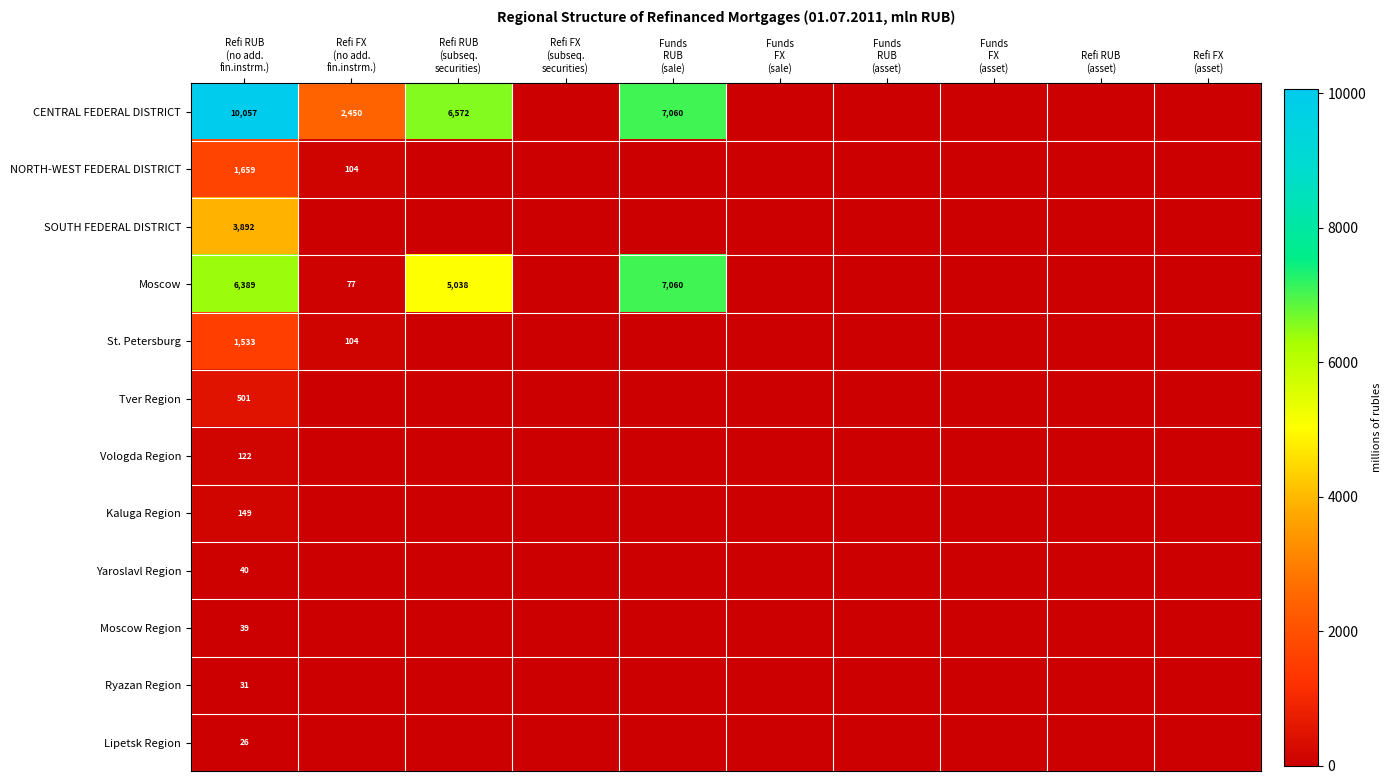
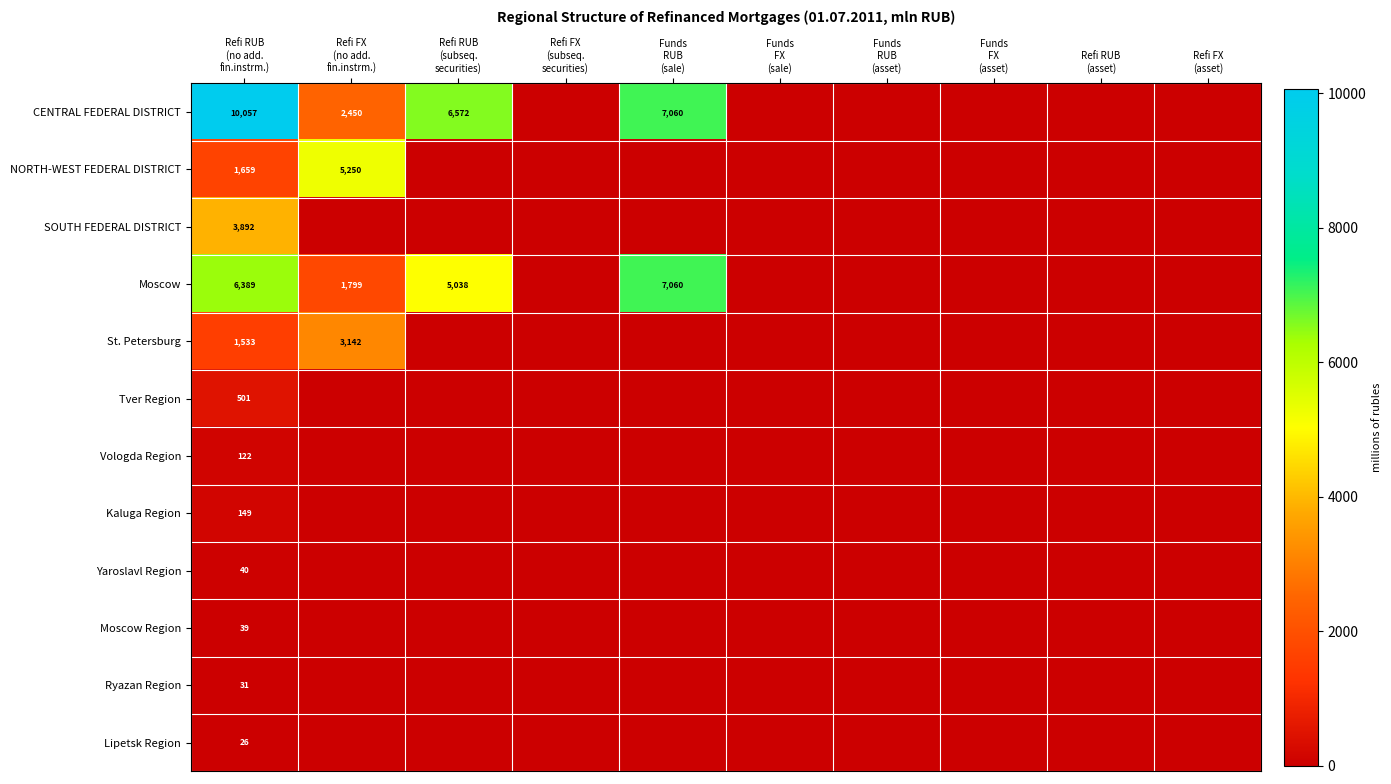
NORTH-WEST FEDERAL DISTRICT, Refi FX (no add. fin.instrm.): 104 -> 5,250
Moscow, Refi FX (no add. fin.instrm.): 77 -> 1,799
St. Petersburg, Refi FX (no add. fin.instrm.): 104 -> 3,142
